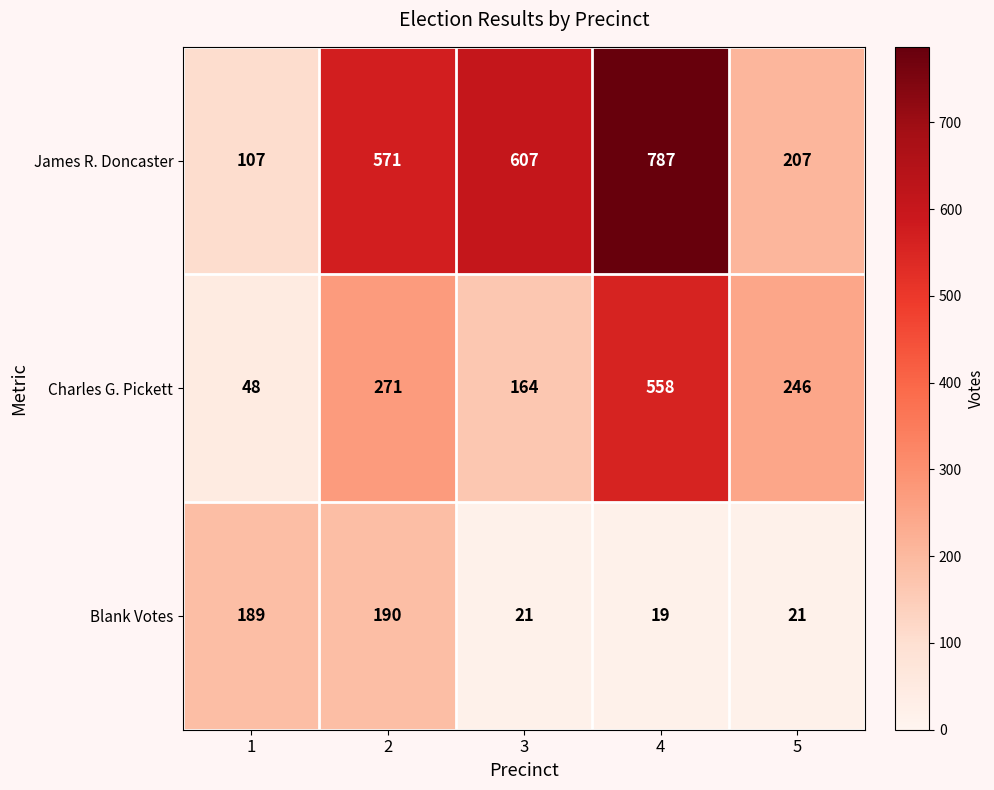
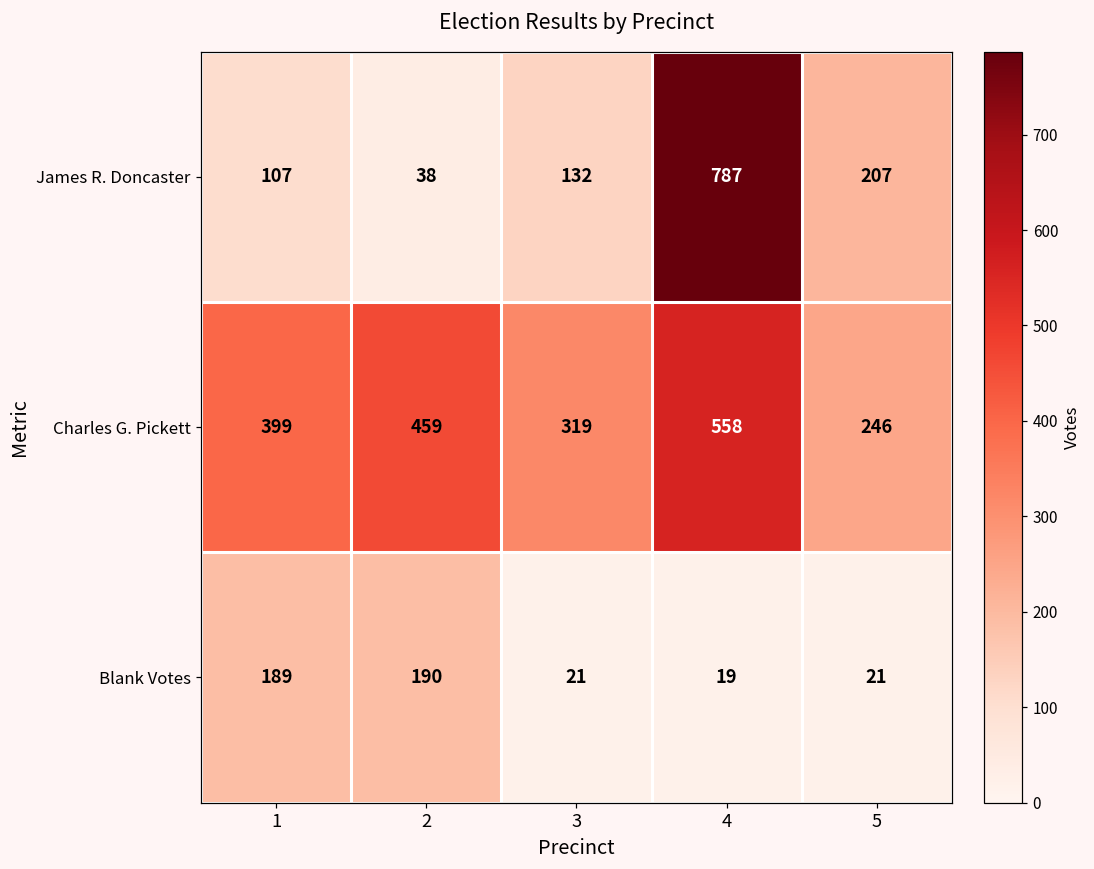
James R. Doncaster, 2: 571 -> 38
James R. Doncaster, 3: 607 -> 132
Charles G. Pickett, 1: 48 -> 399
Charles G. Pickett, 2: 271 -> 459
Charles G. Pickett, 3: 164 -> 319
